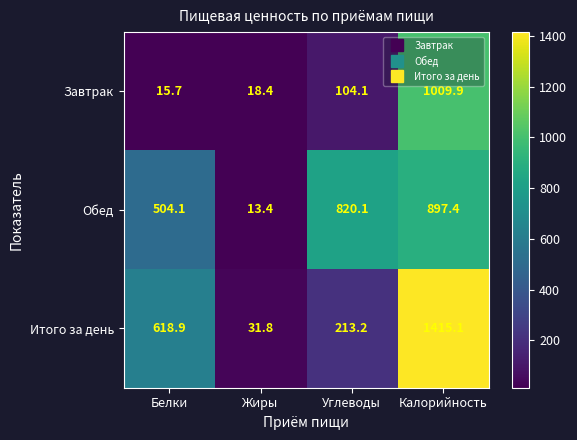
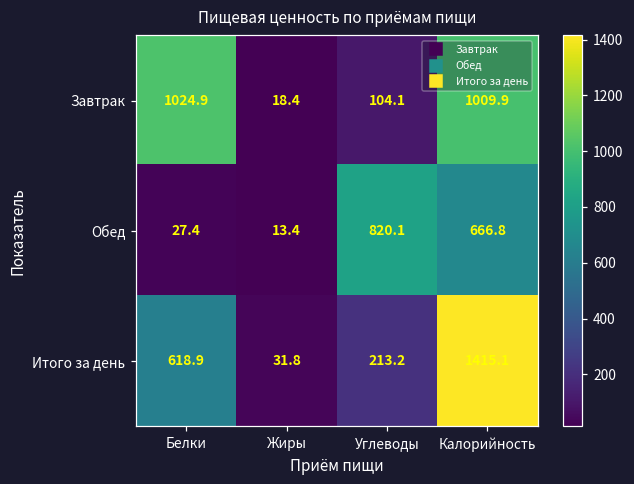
Завтрак, Белки: 15.7 -> 1024.9
Обед, Белки: 504.1 -> 27.4
Обед, Калорийность: 897.4 -> 666.8
